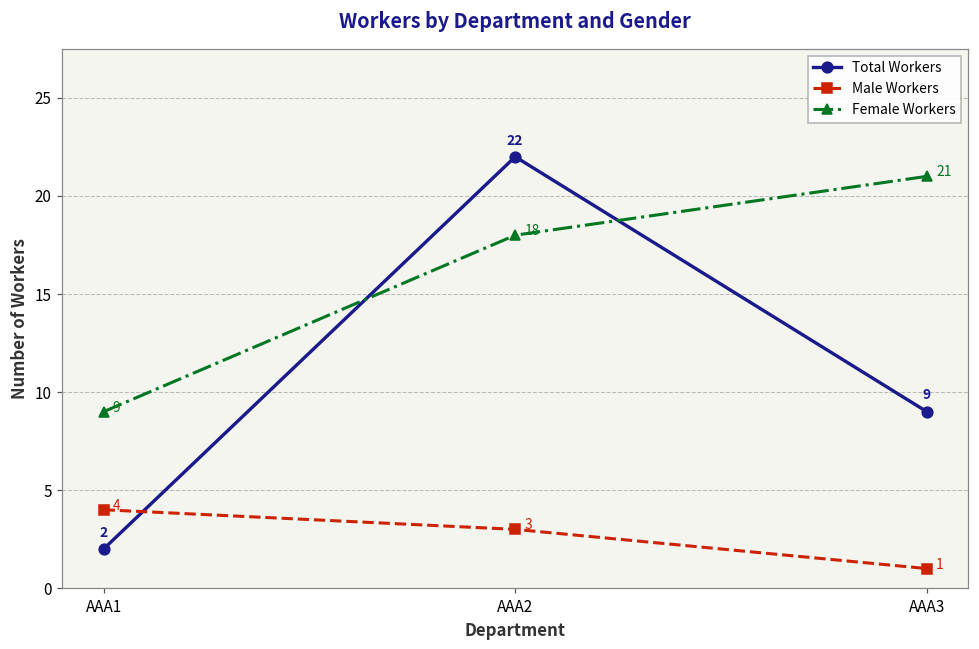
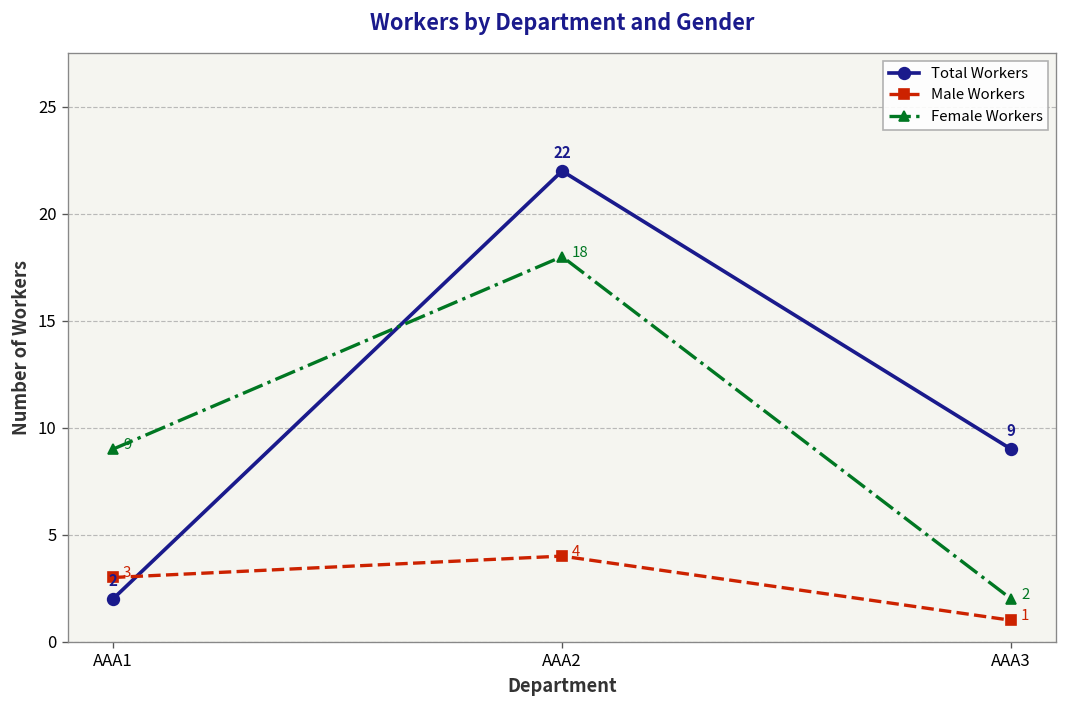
Male Workers, AAA1: 4 -> 3
Male Workers, AAA2: 3 -> 4
Female Workers, AAA3: 21 -> 2
